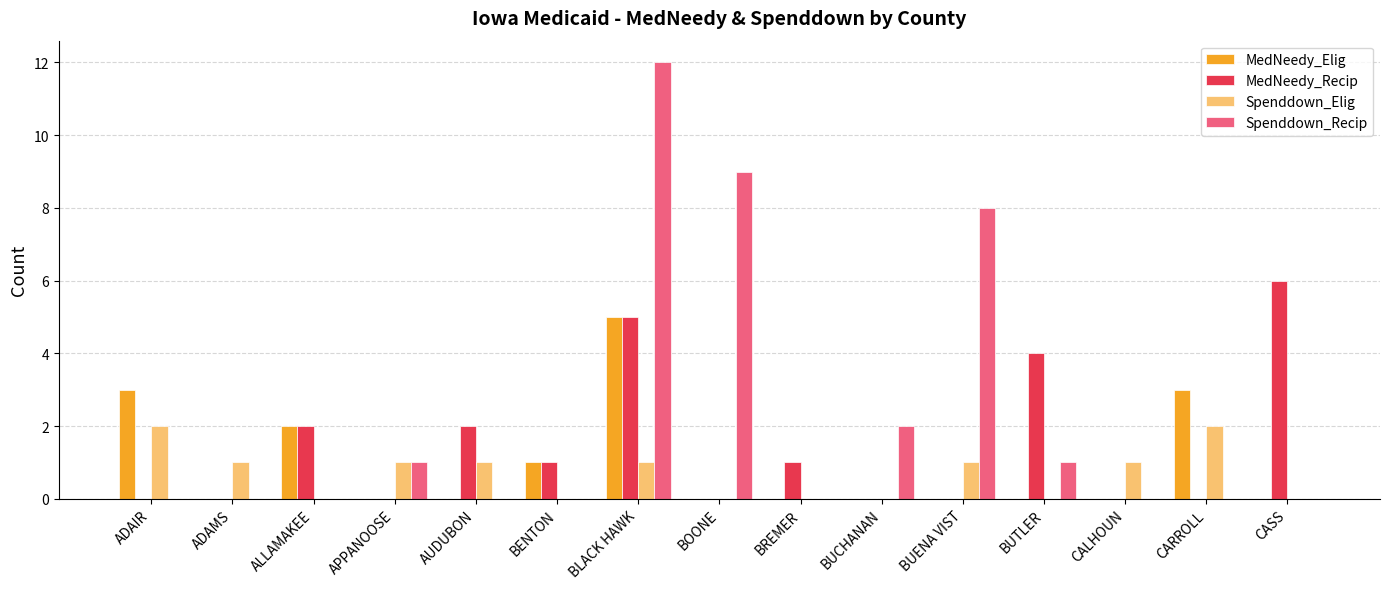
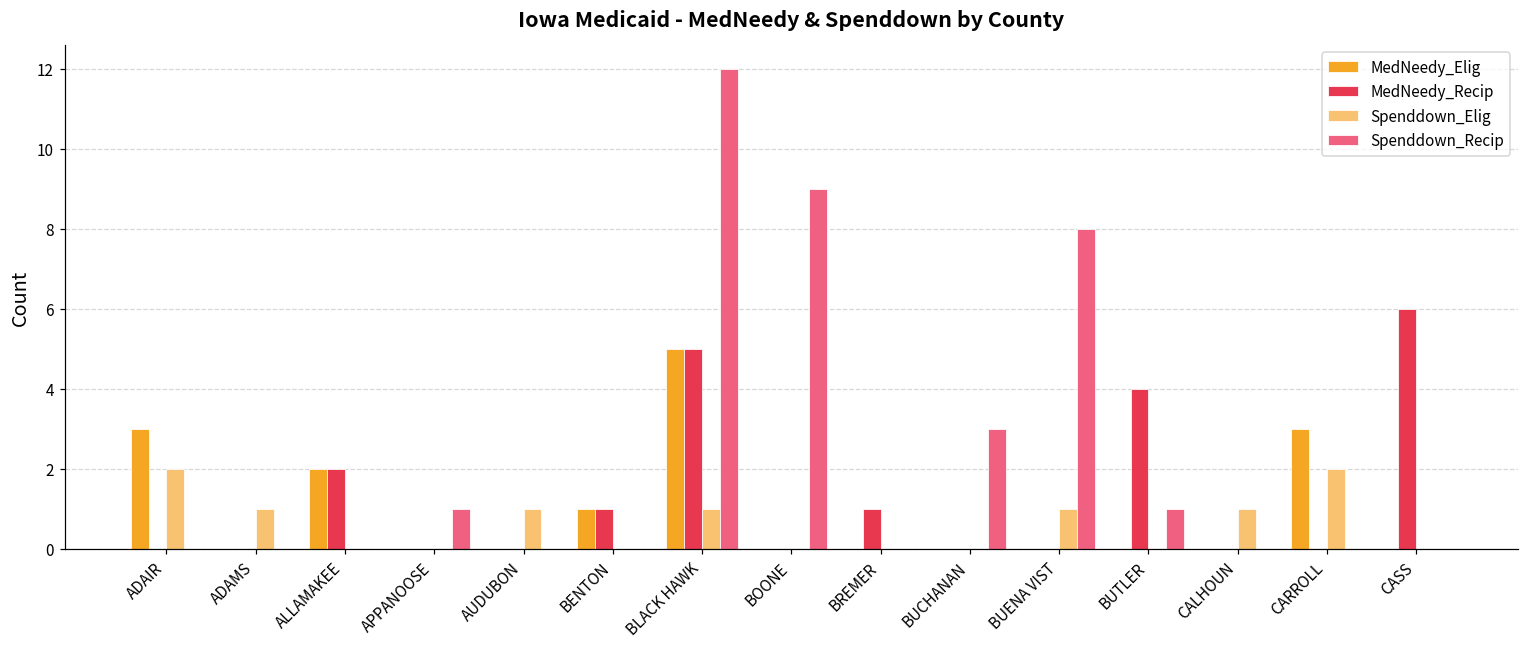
Spenddown_Elig, APPANOOSE: 1 -> 0
MedNeedy_Recip, AUDUBON: 2 -> 0
Spenddown_Recip, BUCHANAN: 2 -> 3
